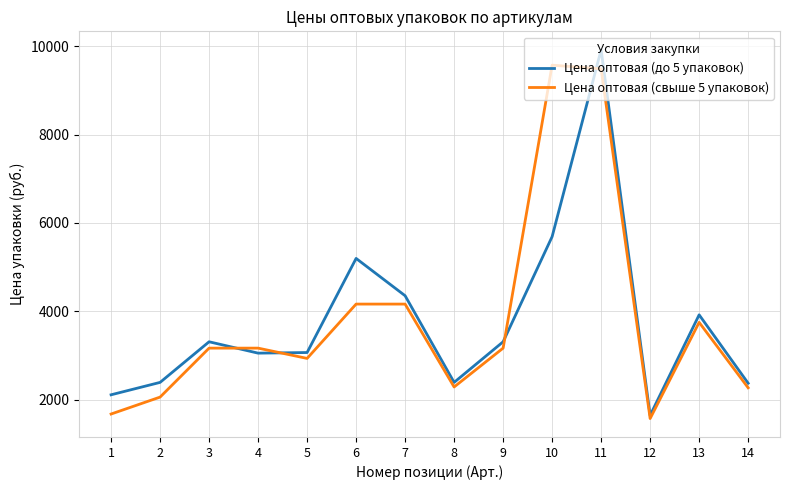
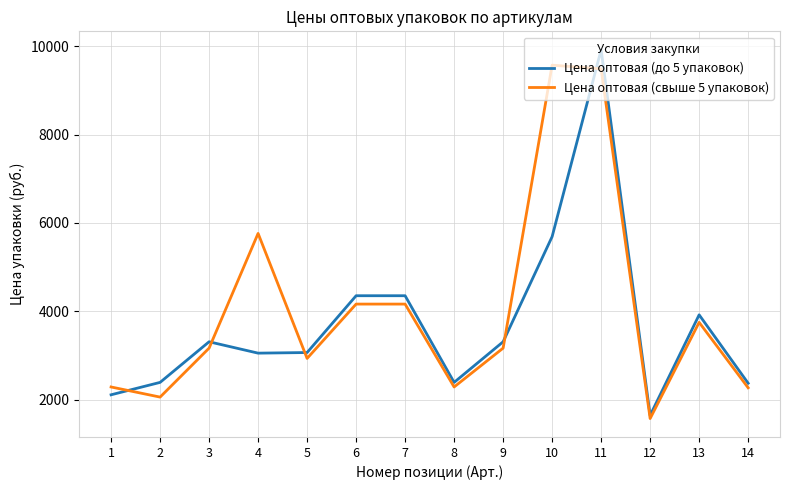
Цена оптовая (свыше 5 упаковок), 1: 1700 -> 2300
Цена оптовая (свыше 5 упаковок), 4: 3200 -> 5800
Цена оптовая (до 5 упаковок), 6: 5200 -> 4400
